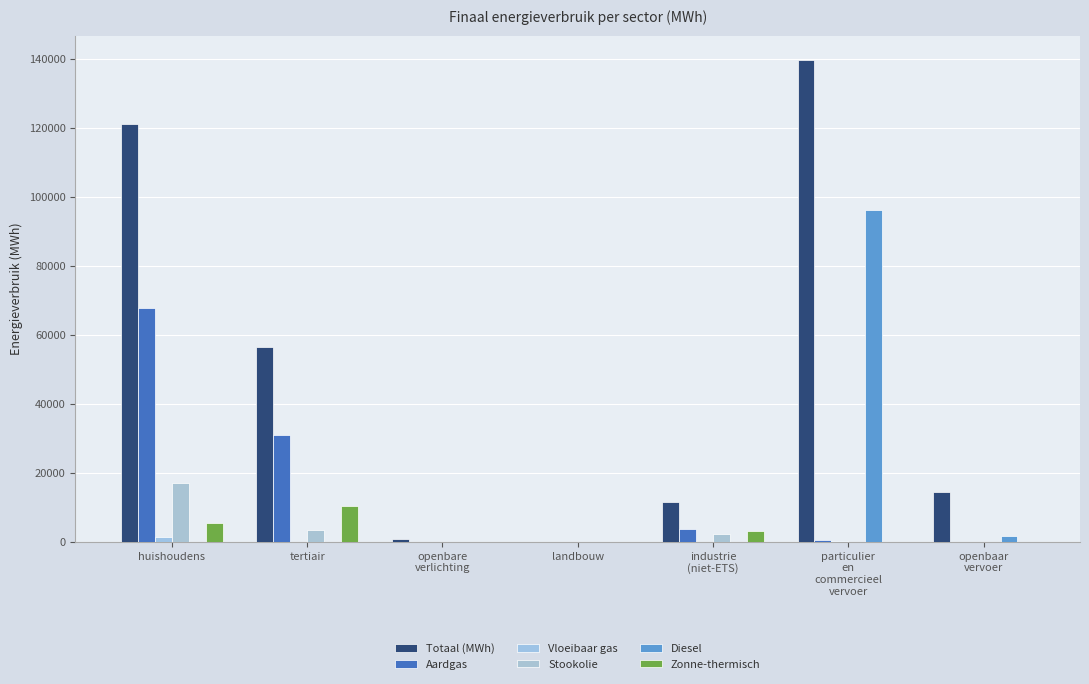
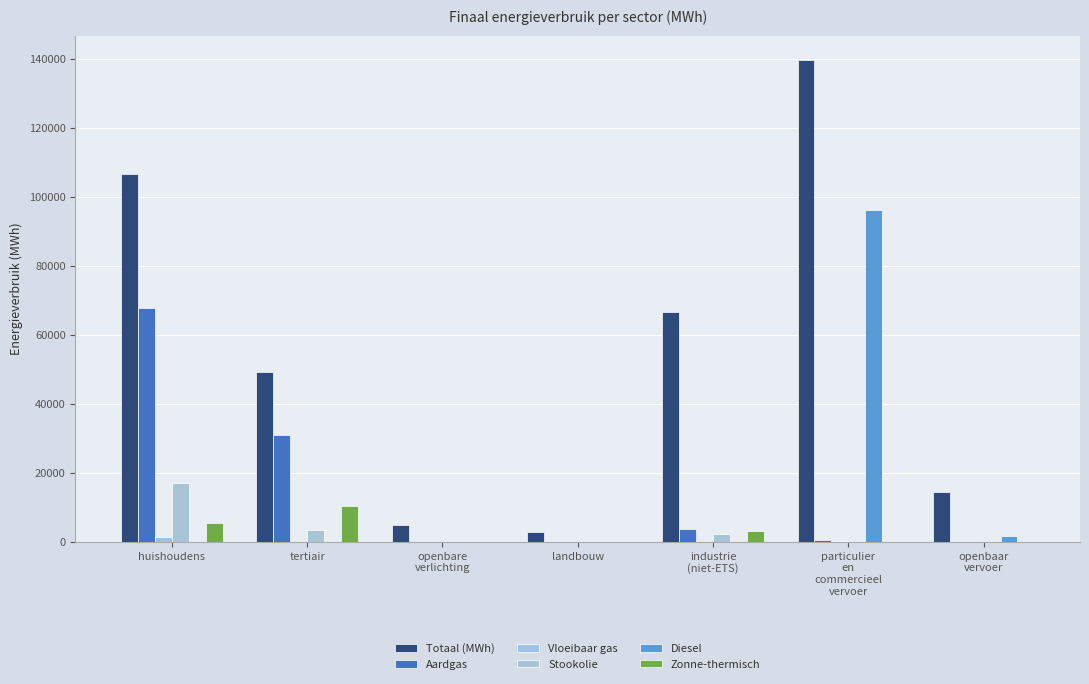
Totaal (MWh), huishoudens: 121000 -> 107000
Totaal (MWh), tertiair: 57000 -> 49000
Totaal (MWh), openbare verlichting: 1000 -> 5000
Totaal (MWh), landbouw: 0 -> 3000
Totaal (MWh), industrie (niet-ETS): 12000 -> 67000
